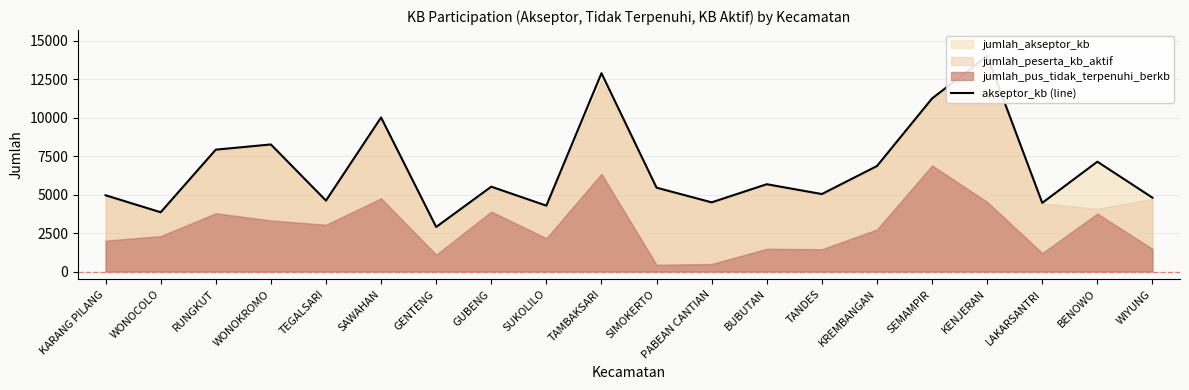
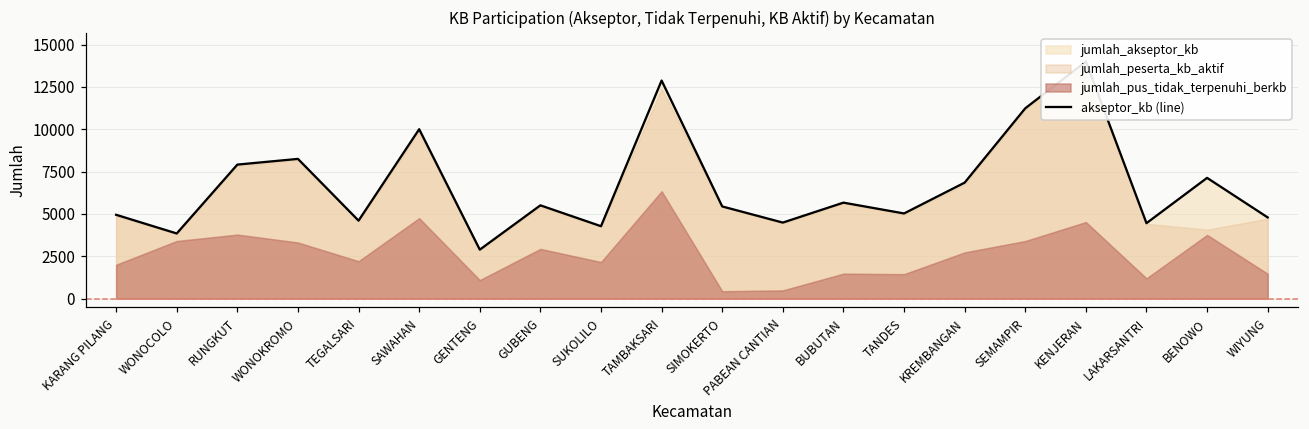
jumlah_pus_tidak_terpenuhi_berkb, WONOCOLO: 2300 -> 3400
jumlah_pus_tidak_terpenuhi_berkb, TEGALSARI: 3000 -> 2200
jumlah_pus_tidak_terpenuhi_berkb, GUBENG: 3900 -> 2900
jumlah_pus_tidak_terpenuhi_berkb, SEMAMPIR: 6900 -> 3400
